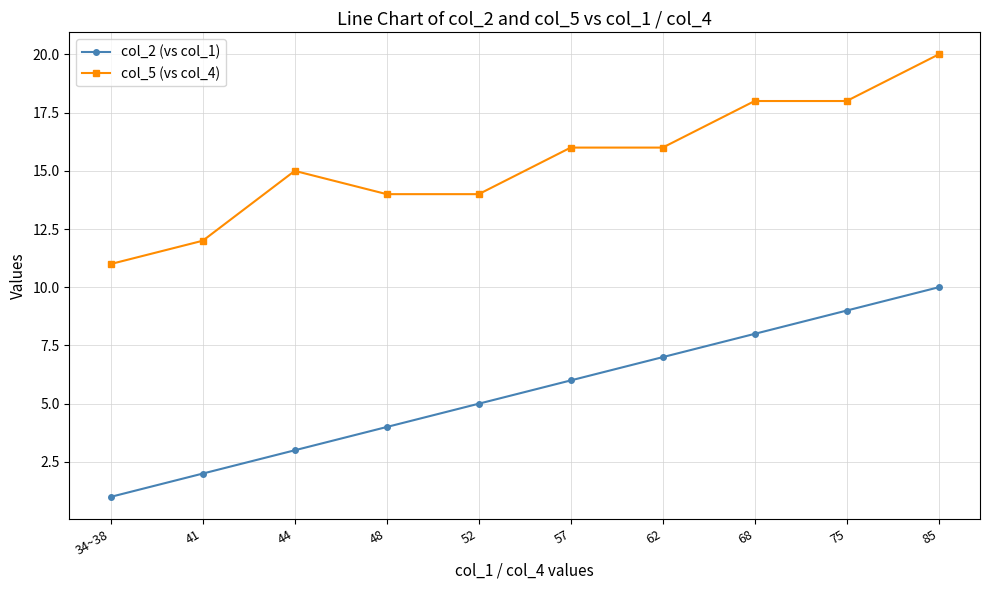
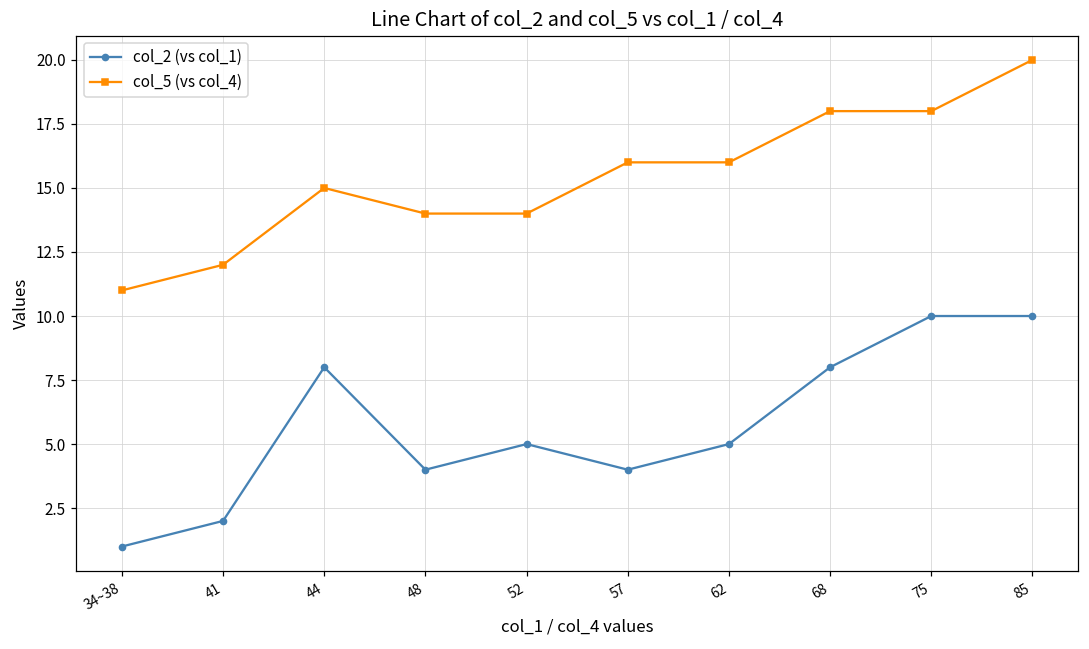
col_2 (vs col_1), 44: 3 -> 8
col_2 (vs col_1), 57: 6 -> 4
col_2 (vs col_1), 62: 7 -> 5
col_2 (vs col_1), 75: 9 -> 10
